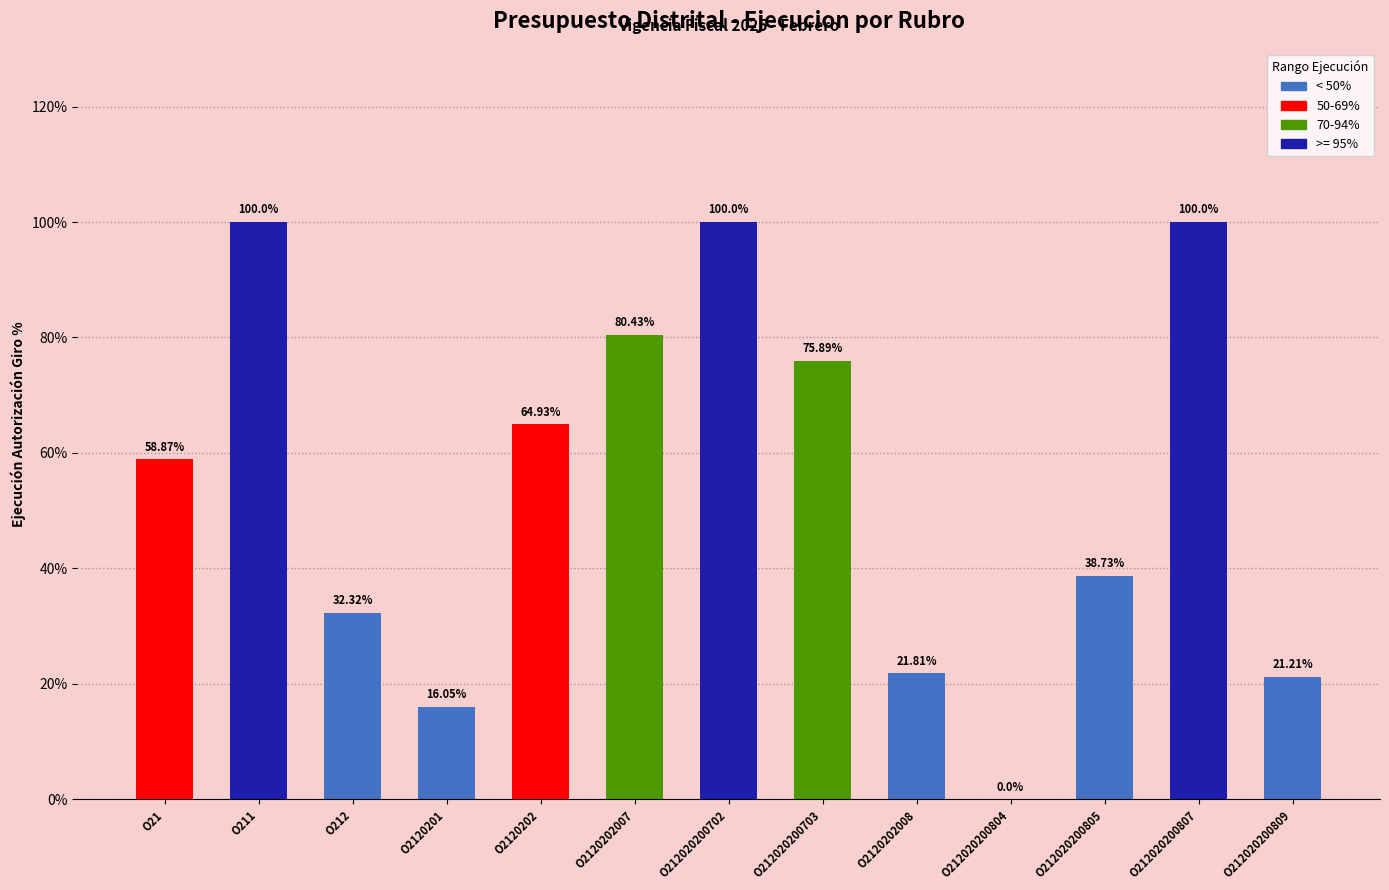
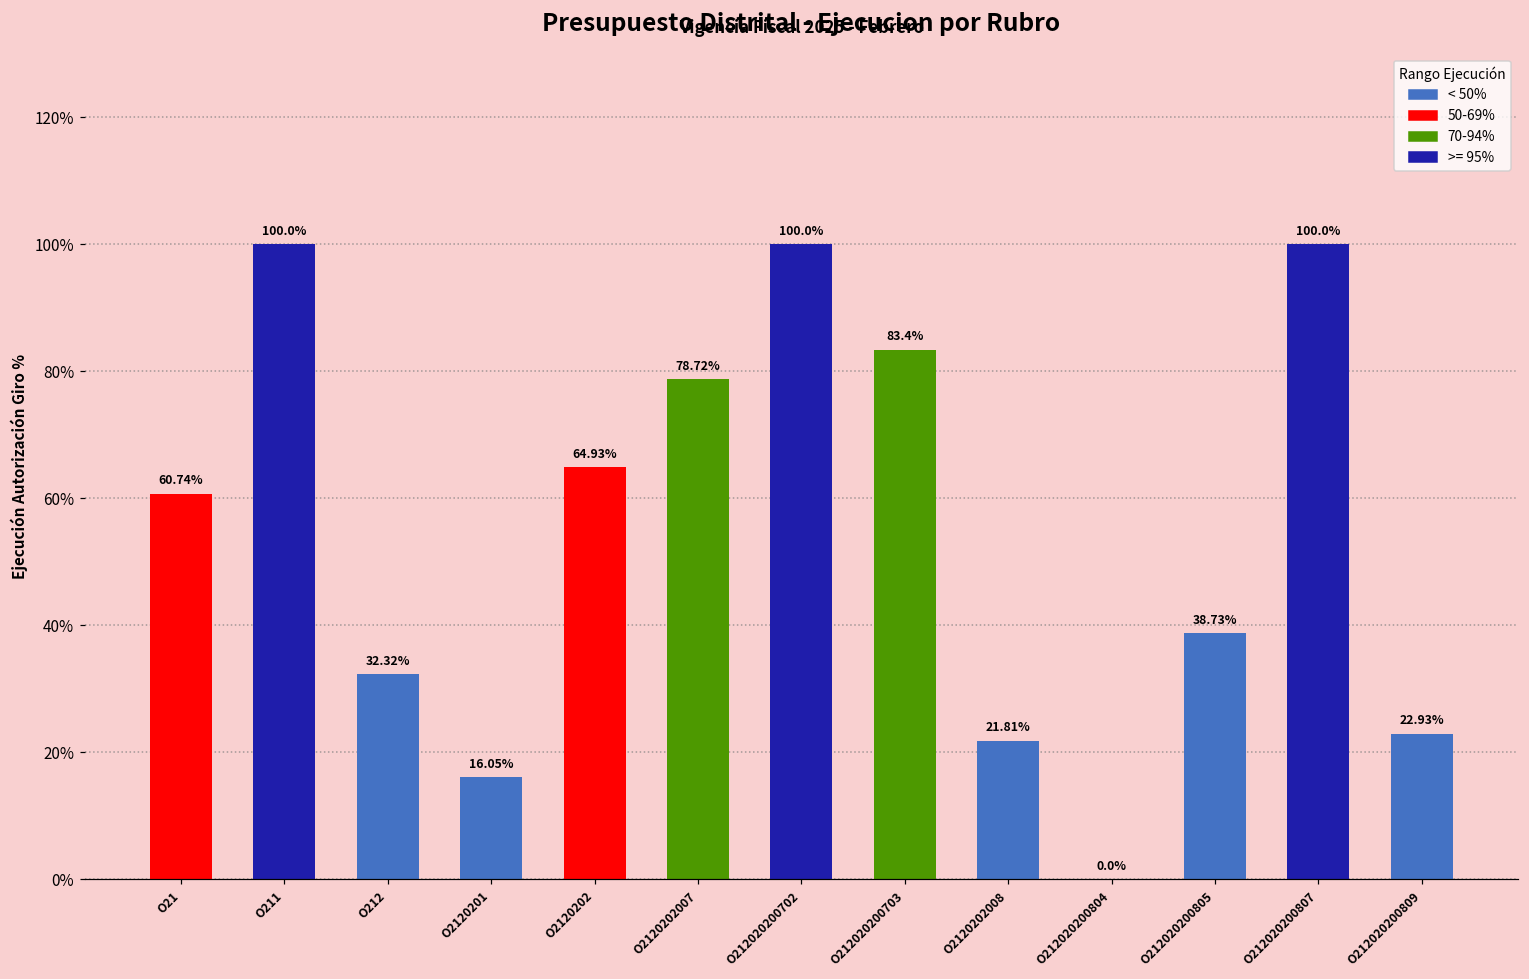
O21: 58.87% -> 60.74%
O2120202007: 80.43% -> 78.72%
O212020200703: 75.89% -> 83.4%
O212020200809: 21.21% -> 22.93%
